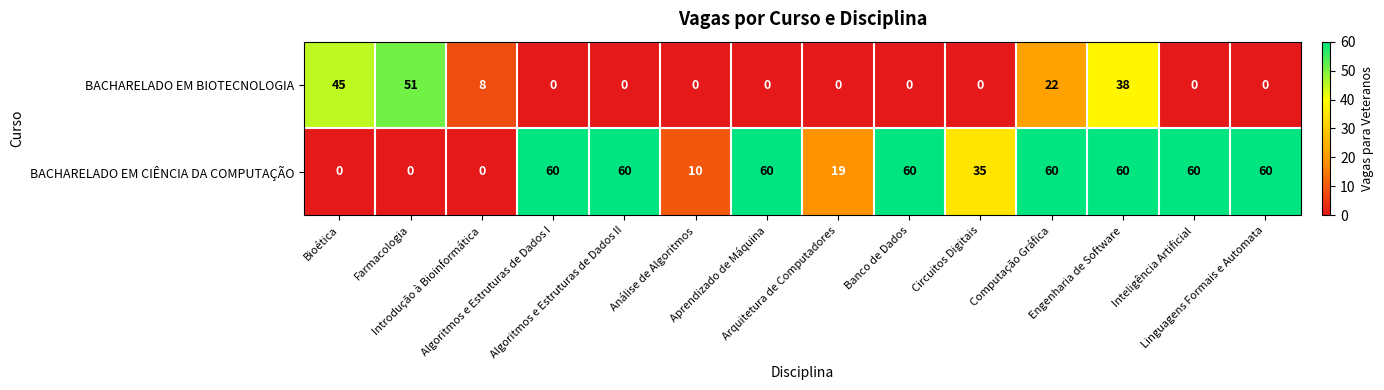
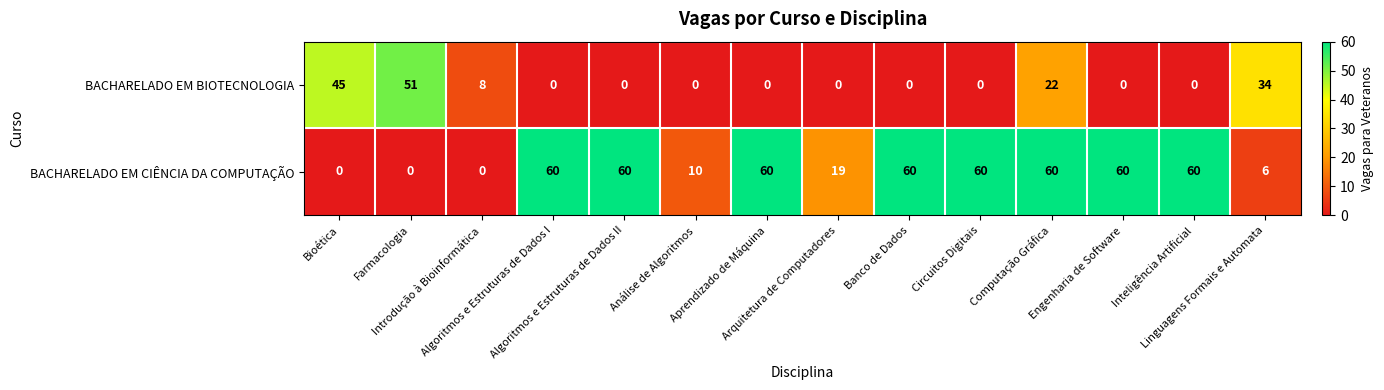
BACHARELADO EM BIOTECNOLOGIA, Engenharia de Software: 38 -> 0
BACHARELADO EM BIOTECNOLOGIA, Linguagens Formais e Automata: 0 -> 34
BACHARELADO EM CIÊNCIA DA COMPUTAÇÃO, Circuitos Digitais: 35 -> 60
BACHARELADO EM CIÊNCIA DA COMPUTAÇÃO, Linguagens Formais e Automata: 60 -> 6
